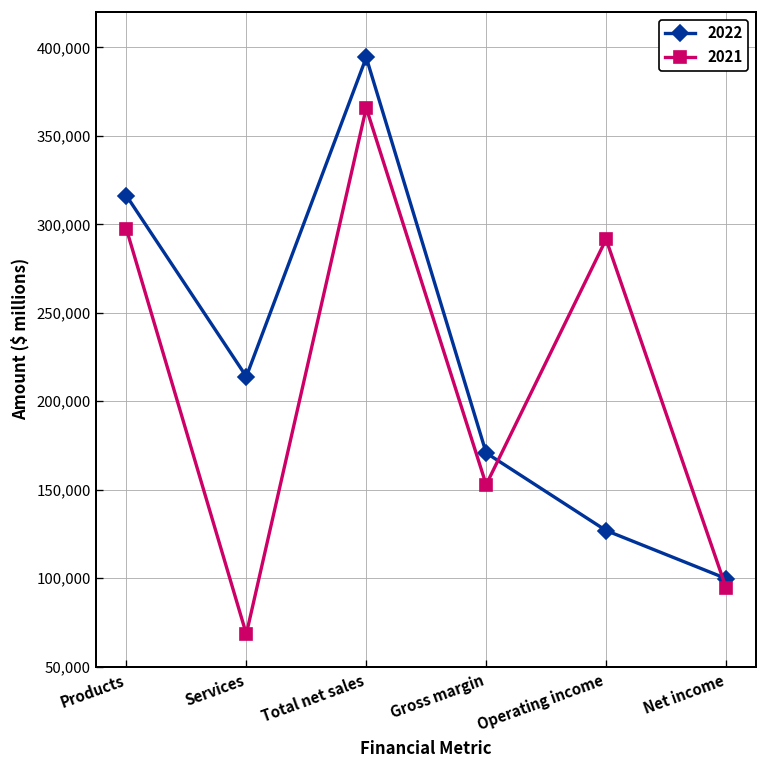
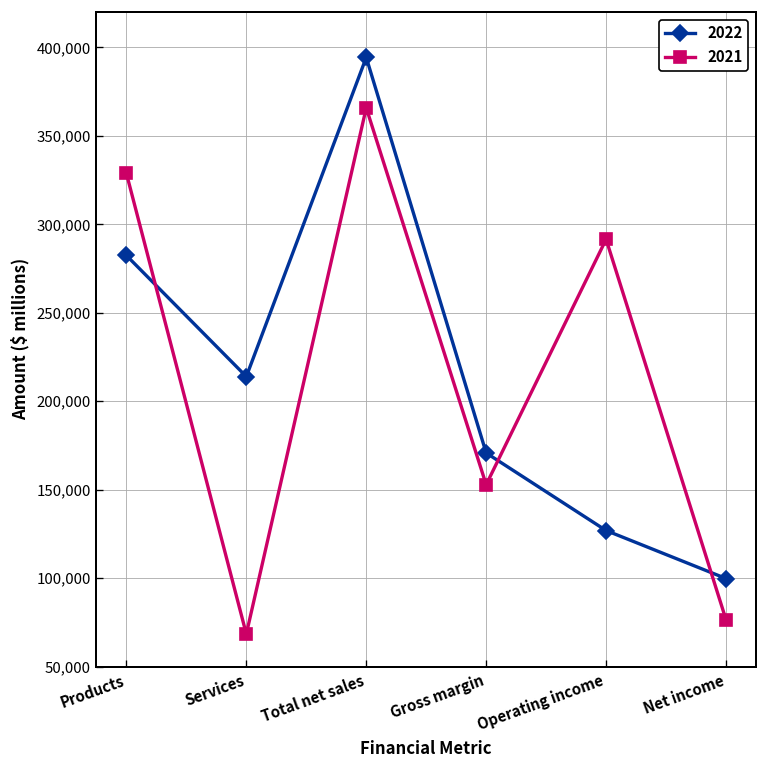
2022, Products: 316,000 -> 282,000
2021, Products: 297,000 -> 329,000
2021, Net income: 95,000 -> 77,000
